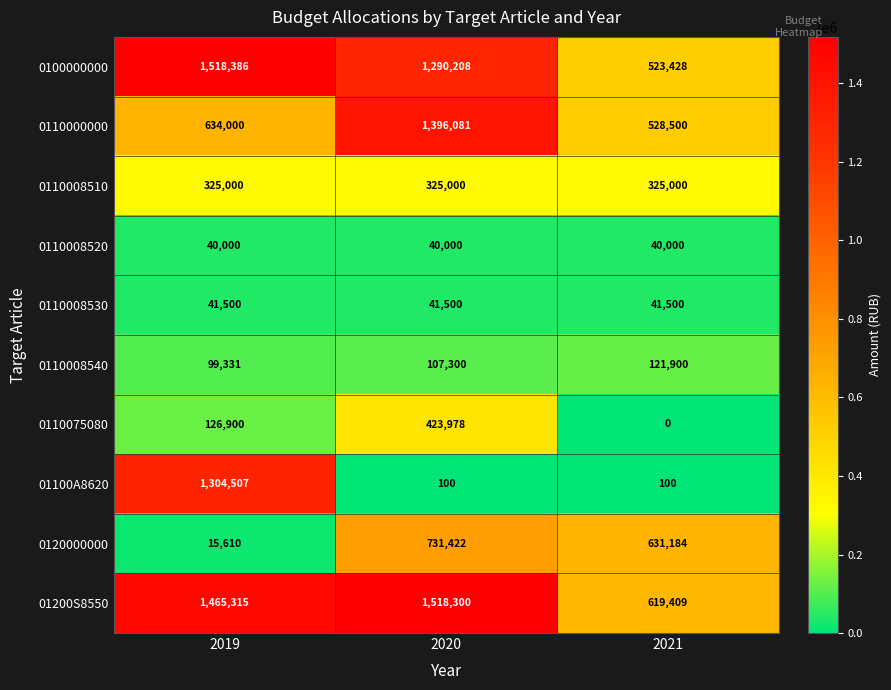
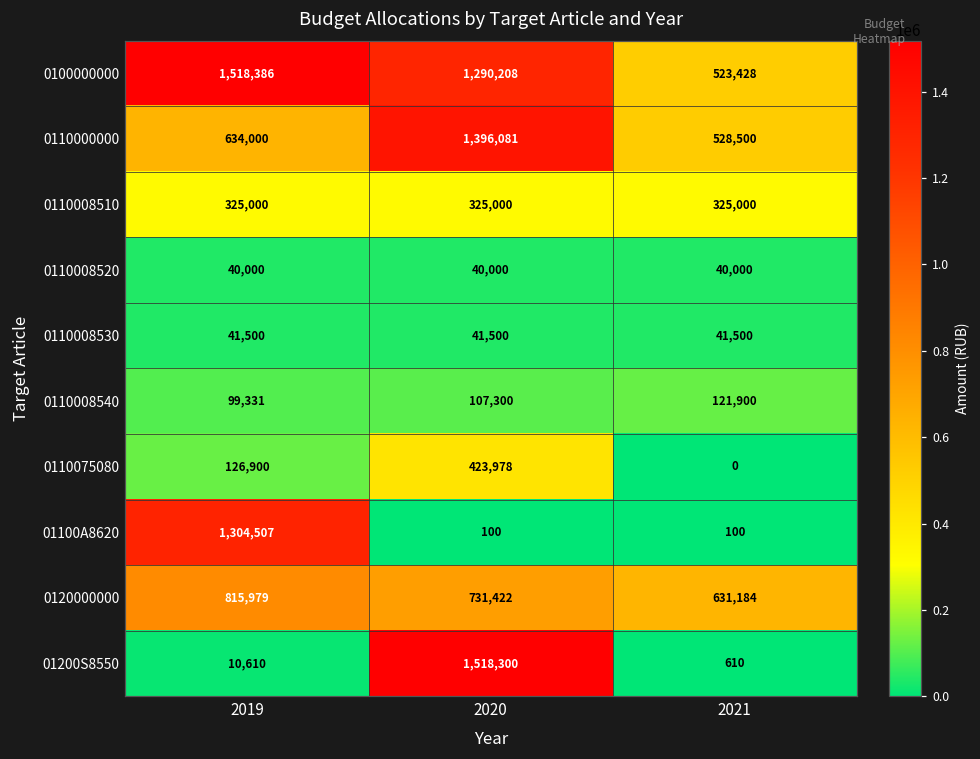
0120000000, 2019: 15,610 -> 815,979
01200S8550, 2019: 1,465,315 -> 10,610
01200S8550, 2021: 619,409 -> 610
